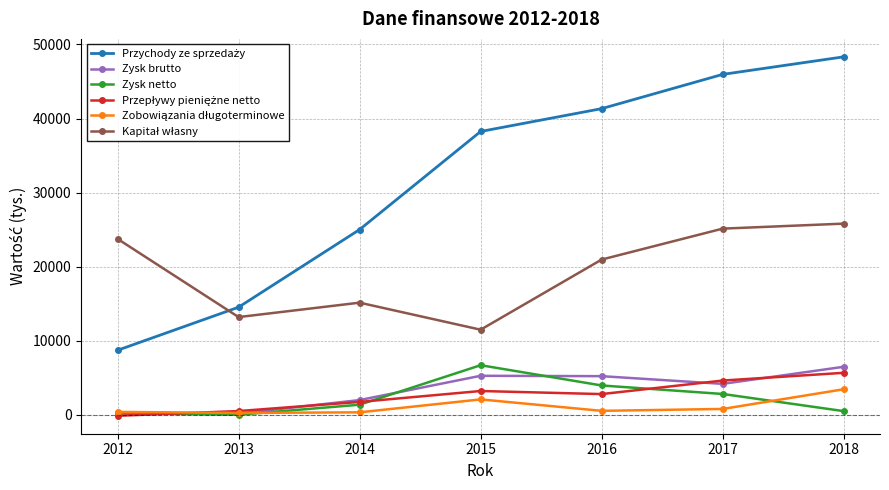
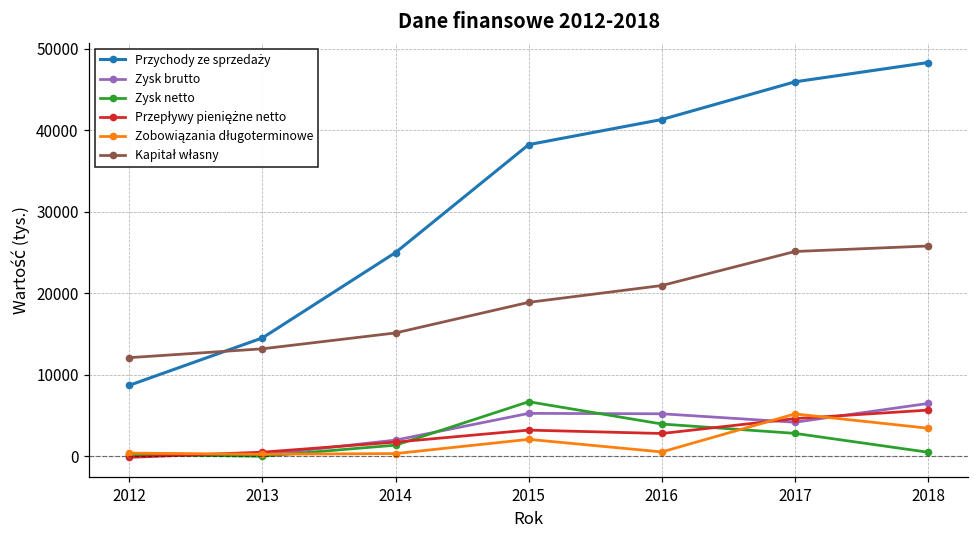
Kapitał własny, 2012: 24000 -> 12000
Kapitał własny, 2015: 12000 -> 19000
Zobowiązania długoterminowe, 2017: 1000 -> 5000
